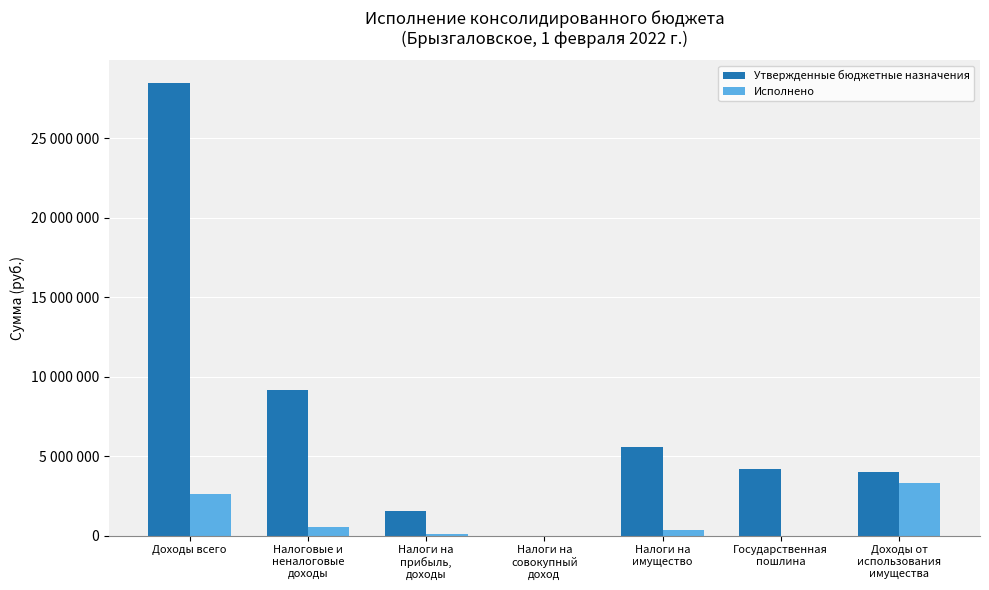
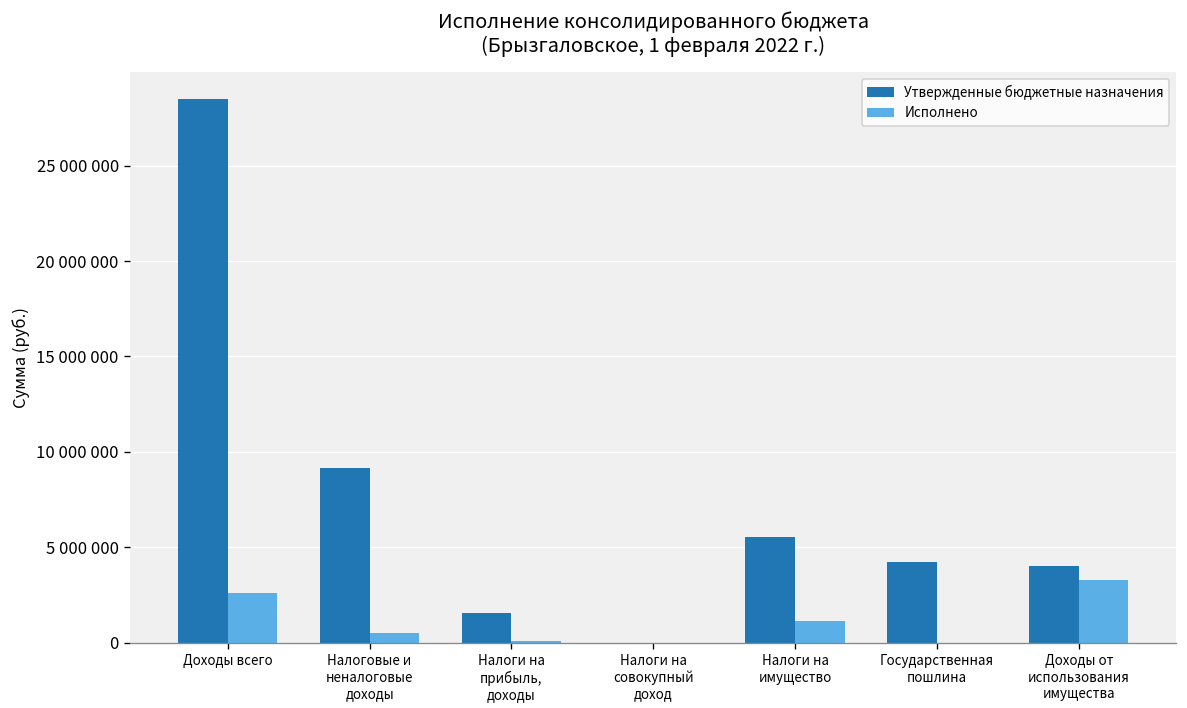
Исполнено, Налоги на имущество: 300000 -> 1100000
